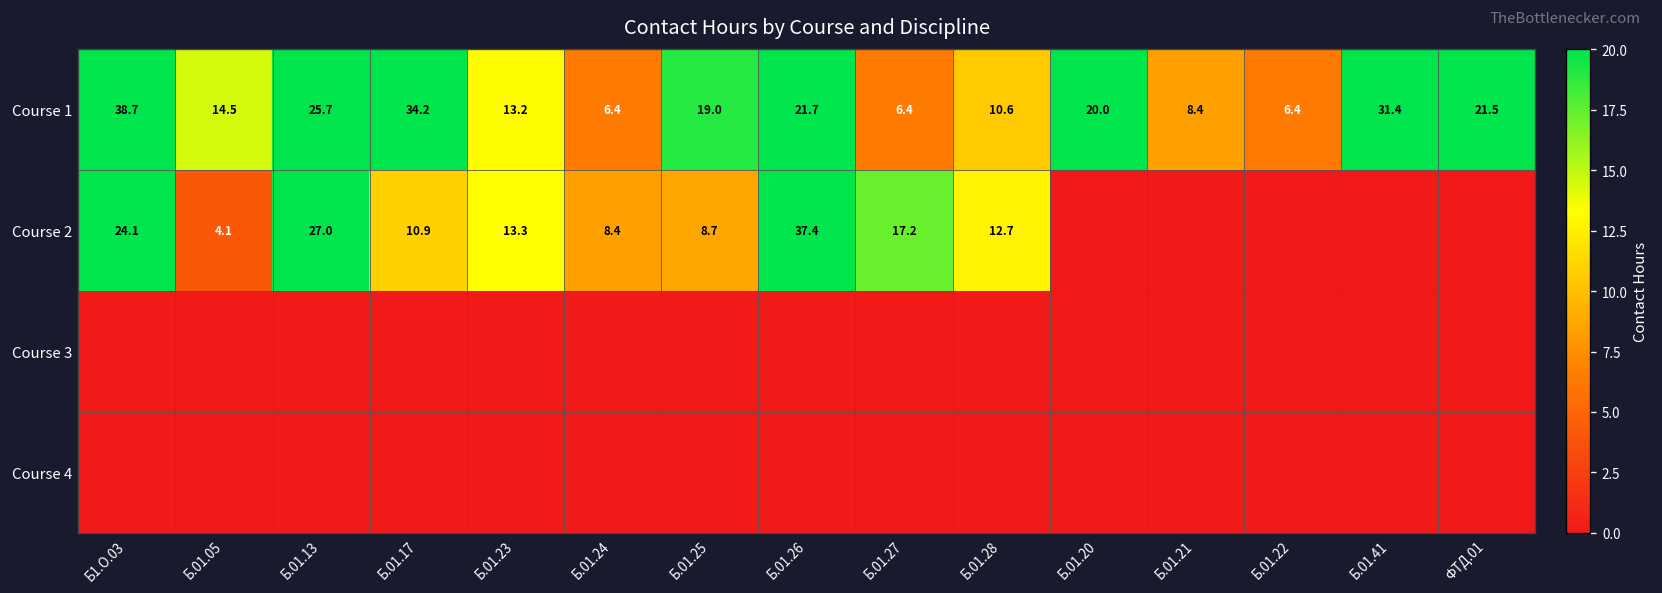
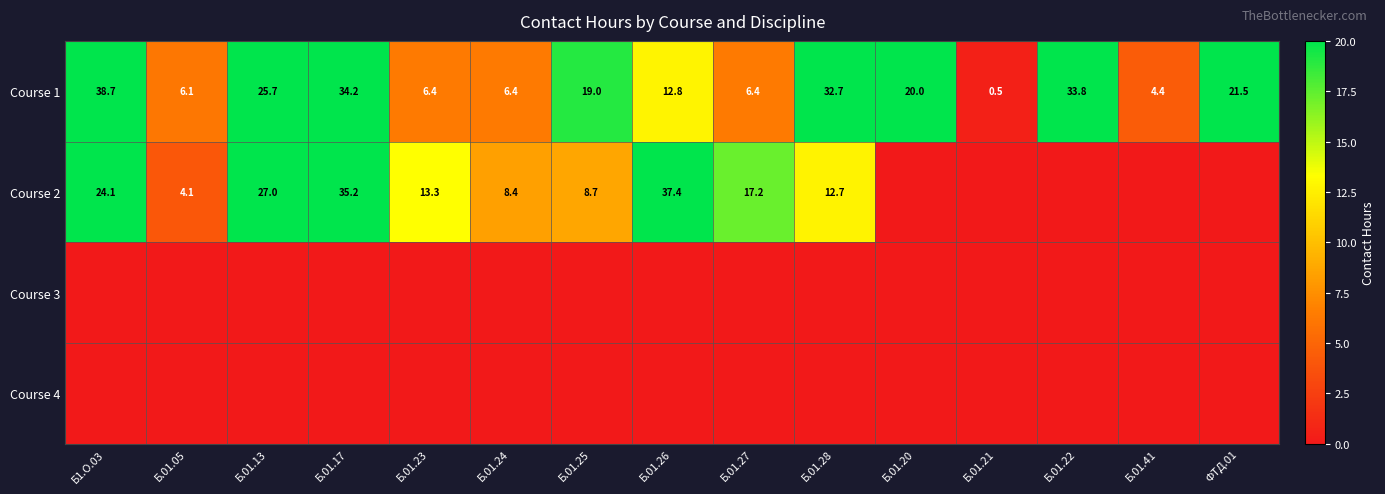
Course 1, Б.01.05: 14.5 -> 6.1
Course 1, Б.01.23: 13.2 -> 6.4
Course 1, Б.01.26: 21.7 -> 12.8
Course 1, Б.01.28: 10.6 -> 32.7
Course 1, Б.01.21: 8.4 -> 0.5
Course 1, Б.01.22: 6.4 -> 33.8
Course 1, Б.01.41: 31.4 -> 4.4
Course 2, Б.01.17: 10.9 -> 35.2
